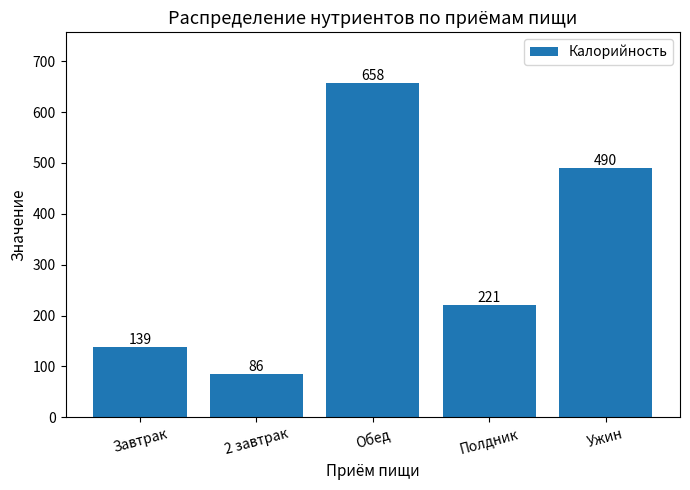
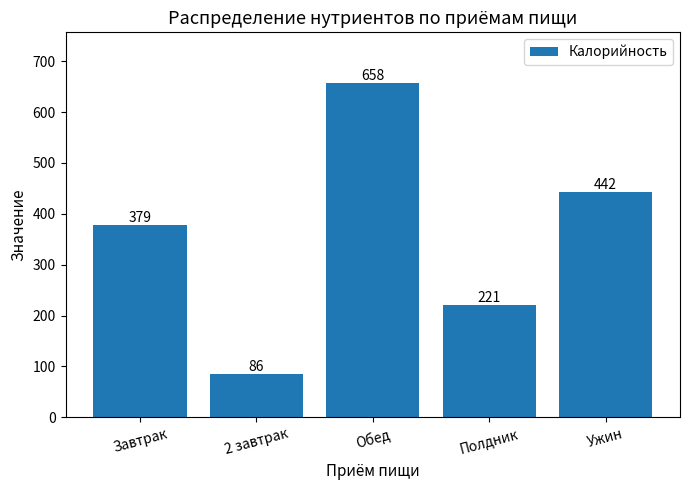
Завтрак: 139 -> 379
Ужин: 490 -> 442
